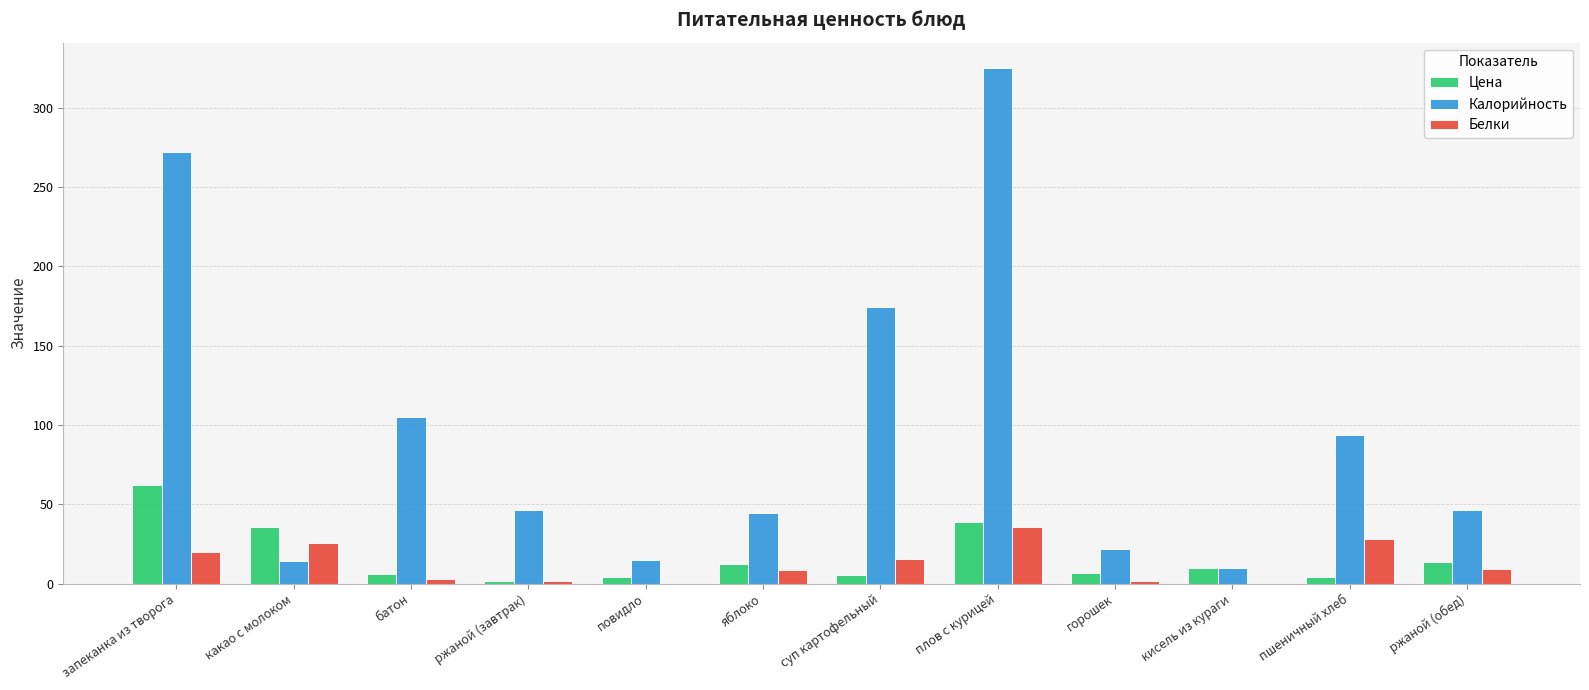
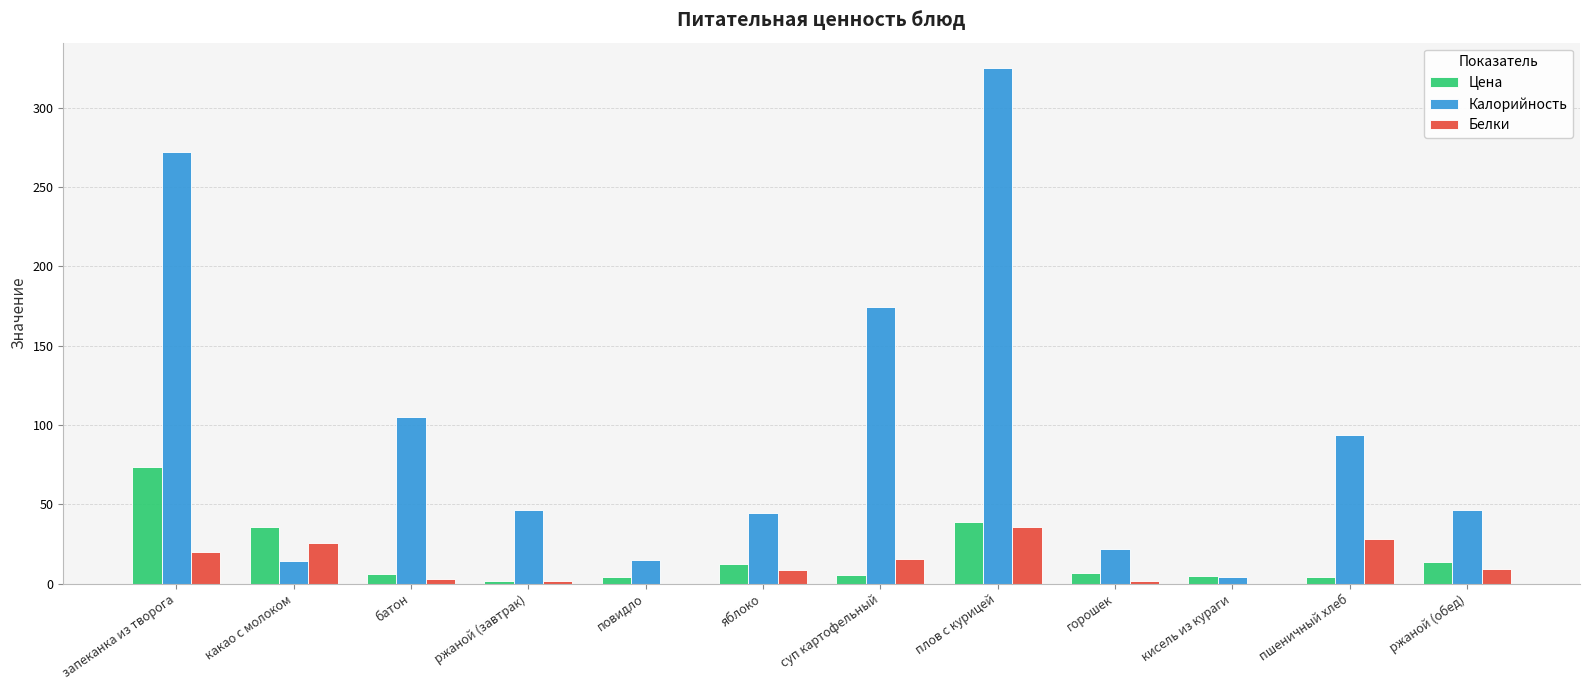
Цена, запеканка из творога: 62 -> 74
Цена, кисель из кураги: 10 -> 5
Калорийность, кисель из кураги: 10 -> 4
